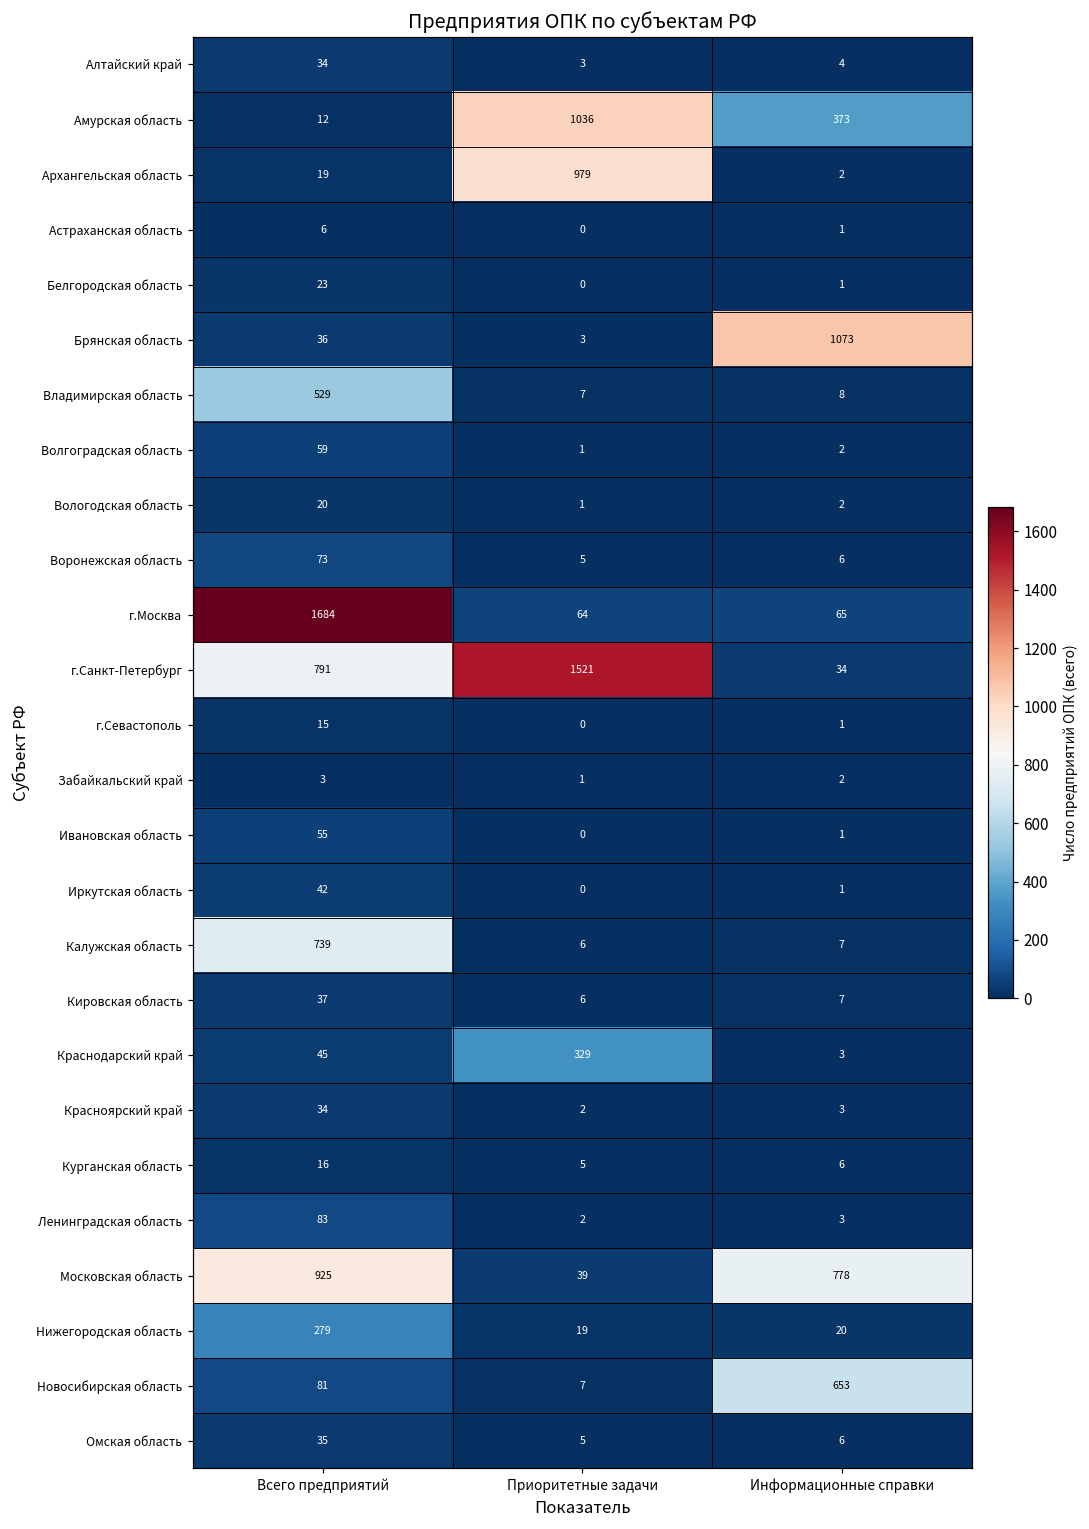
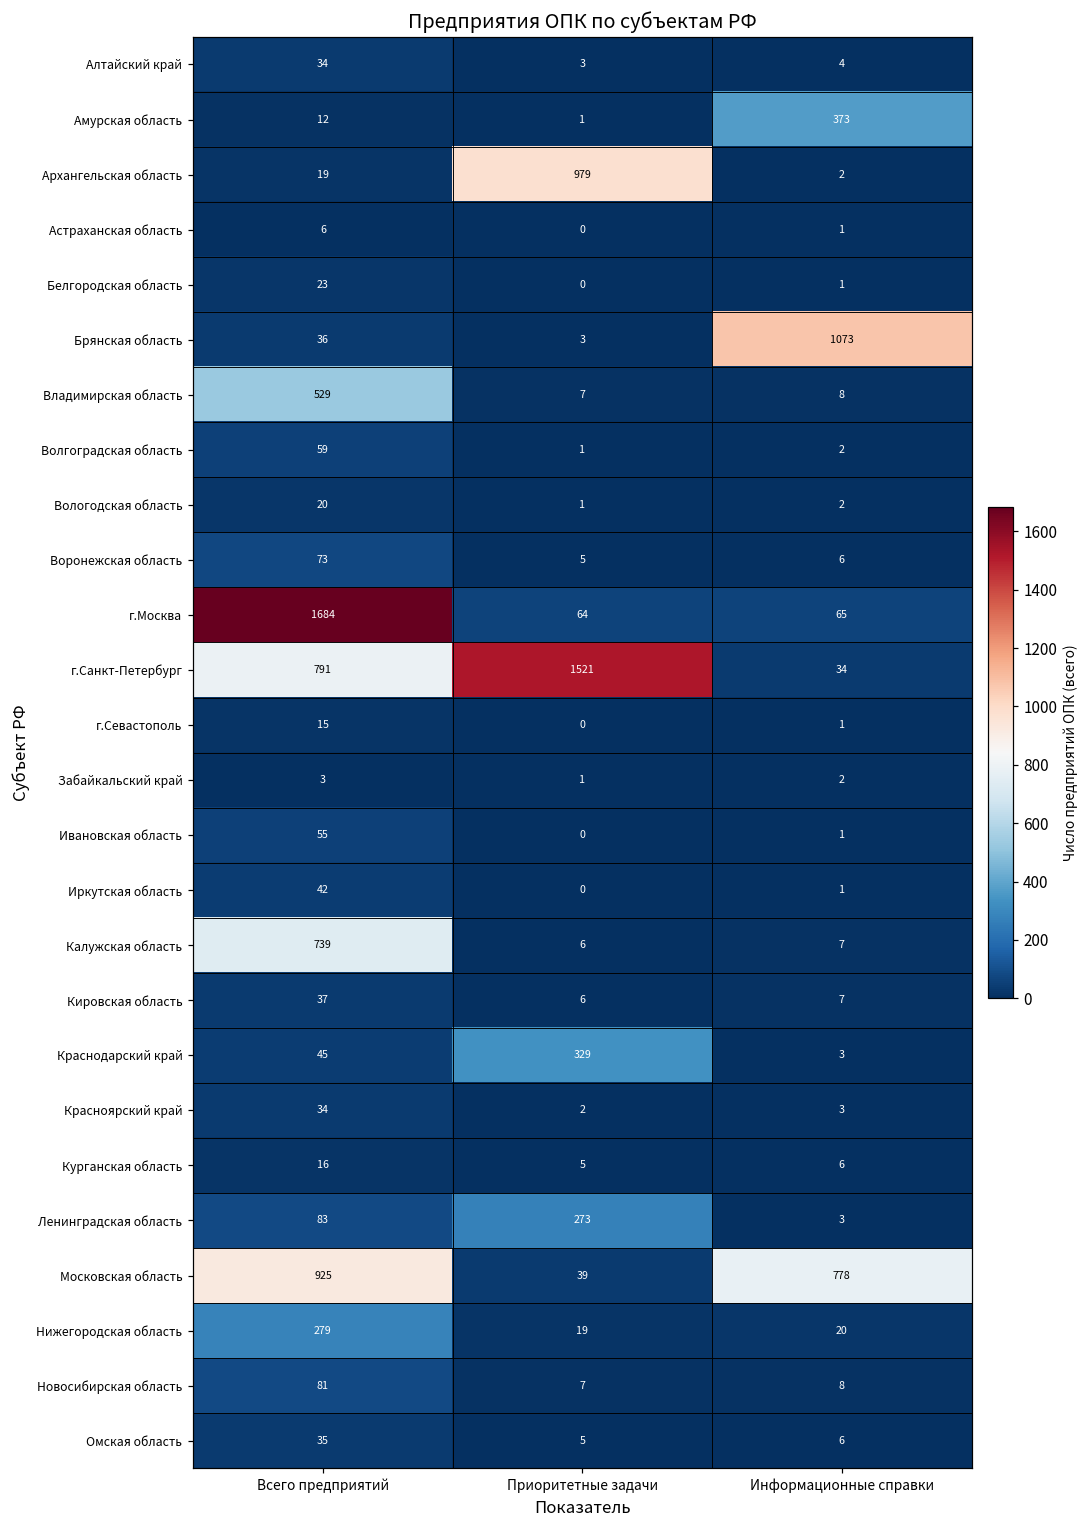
Амурская область, Приоритетные задачи: 1036 -> 1
Ленинградская область, Приоритетные задачи: 2 -> 273
Новосибирская область, Информационные справки: 653 -> 8
